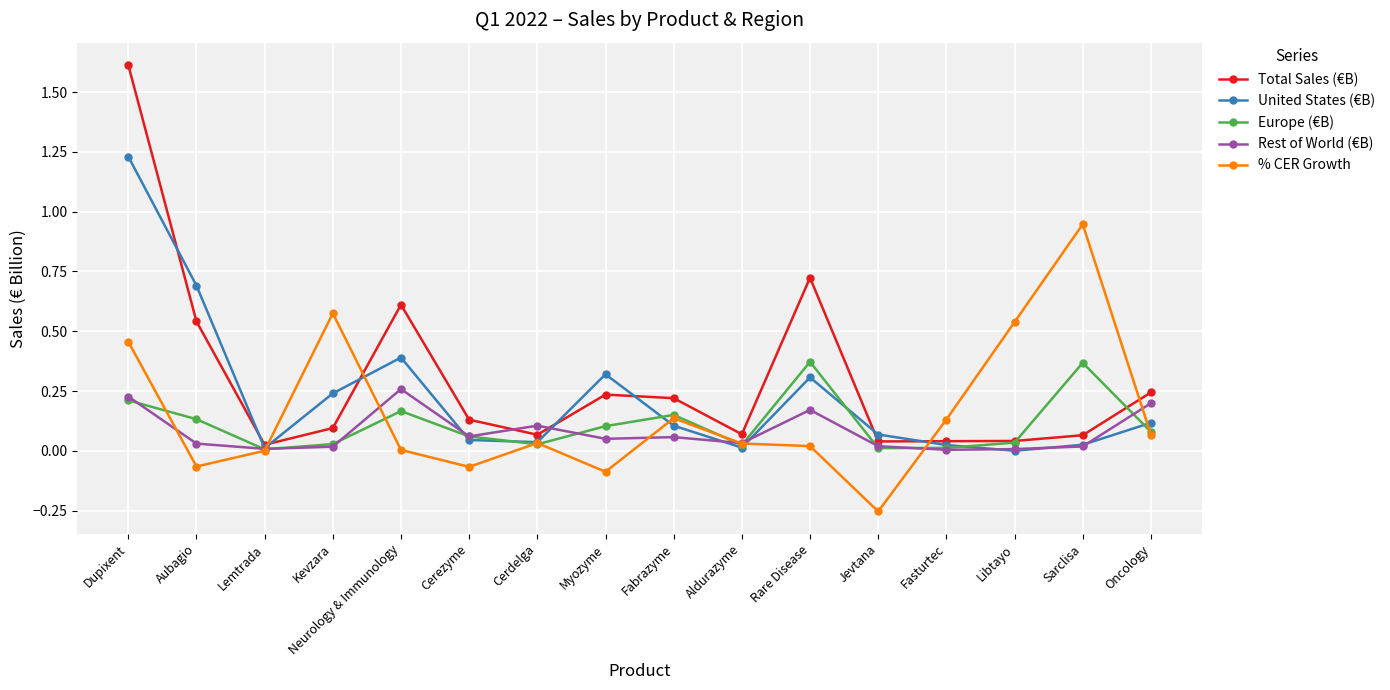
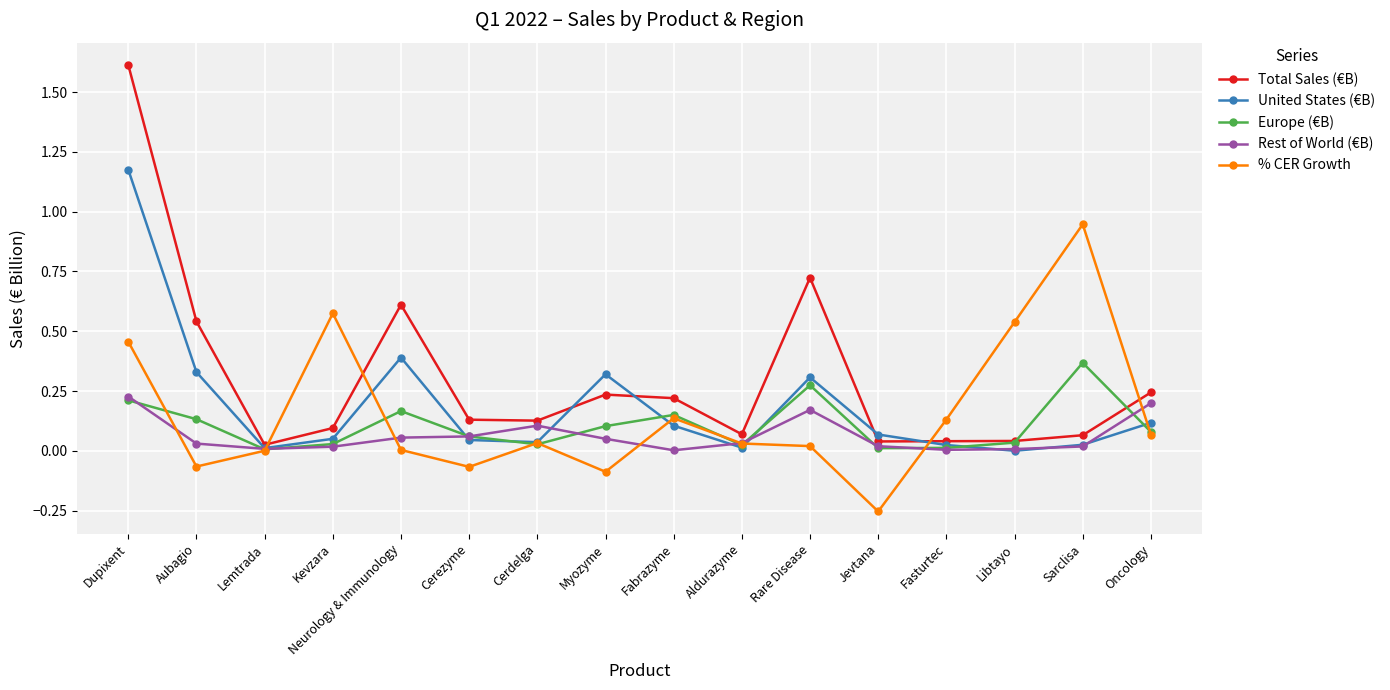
United States (€B), Dupixent: 1.23 -> 1.18
United States (€B), Aubagio: 0.69 -> 0.33
United States (€B), Kevzara: 0.24 -> 0.05
Rest of World (€B), Neurology & Immunology: 0.26 -> 0.06
Total Sales (€B), Cerdelga: 0.07 -> 0.13
Rest of World (€B), Fabrazyme: 0.06 -> 0.00
Europe (€B), Rare Disease: 0.37 -> 0.27
